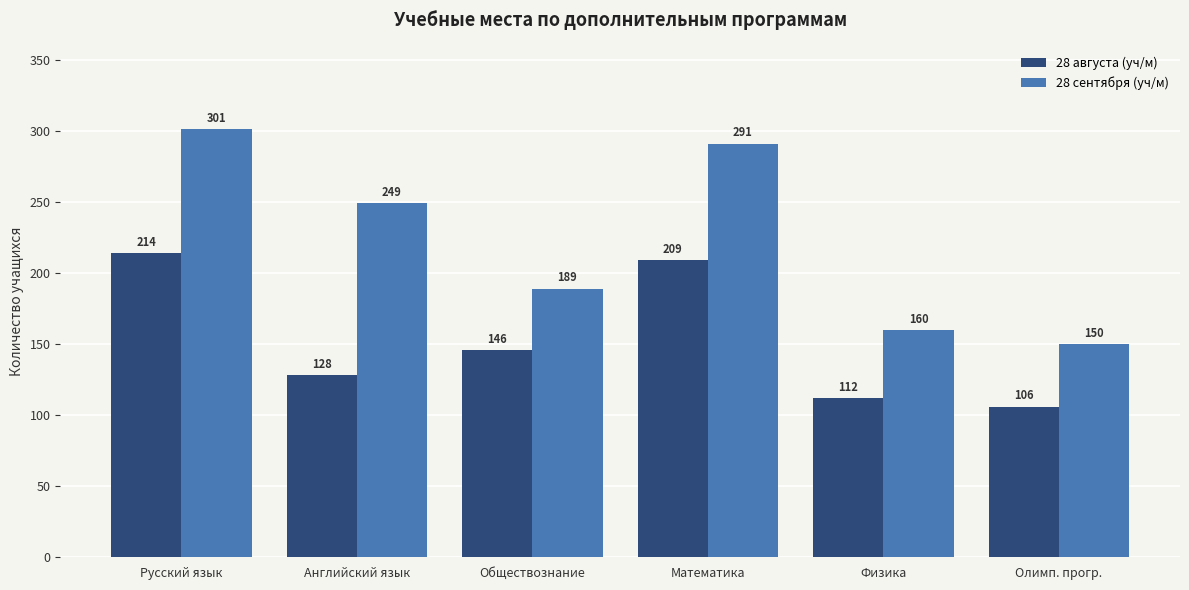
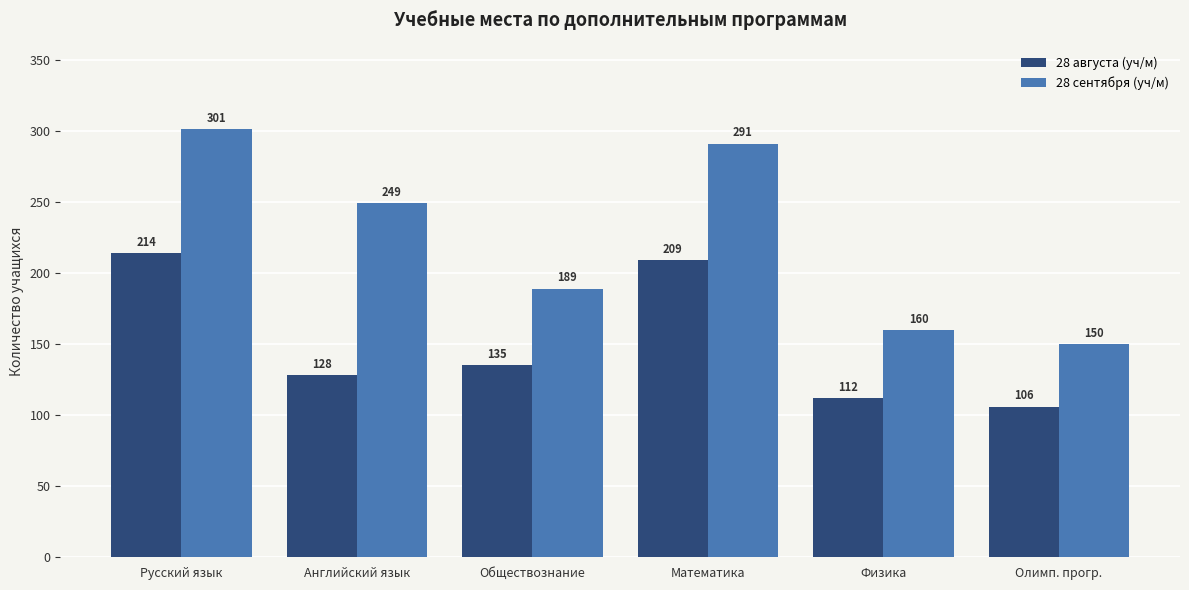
28 августа (уч/м), Обществознание: 146 -> 135
